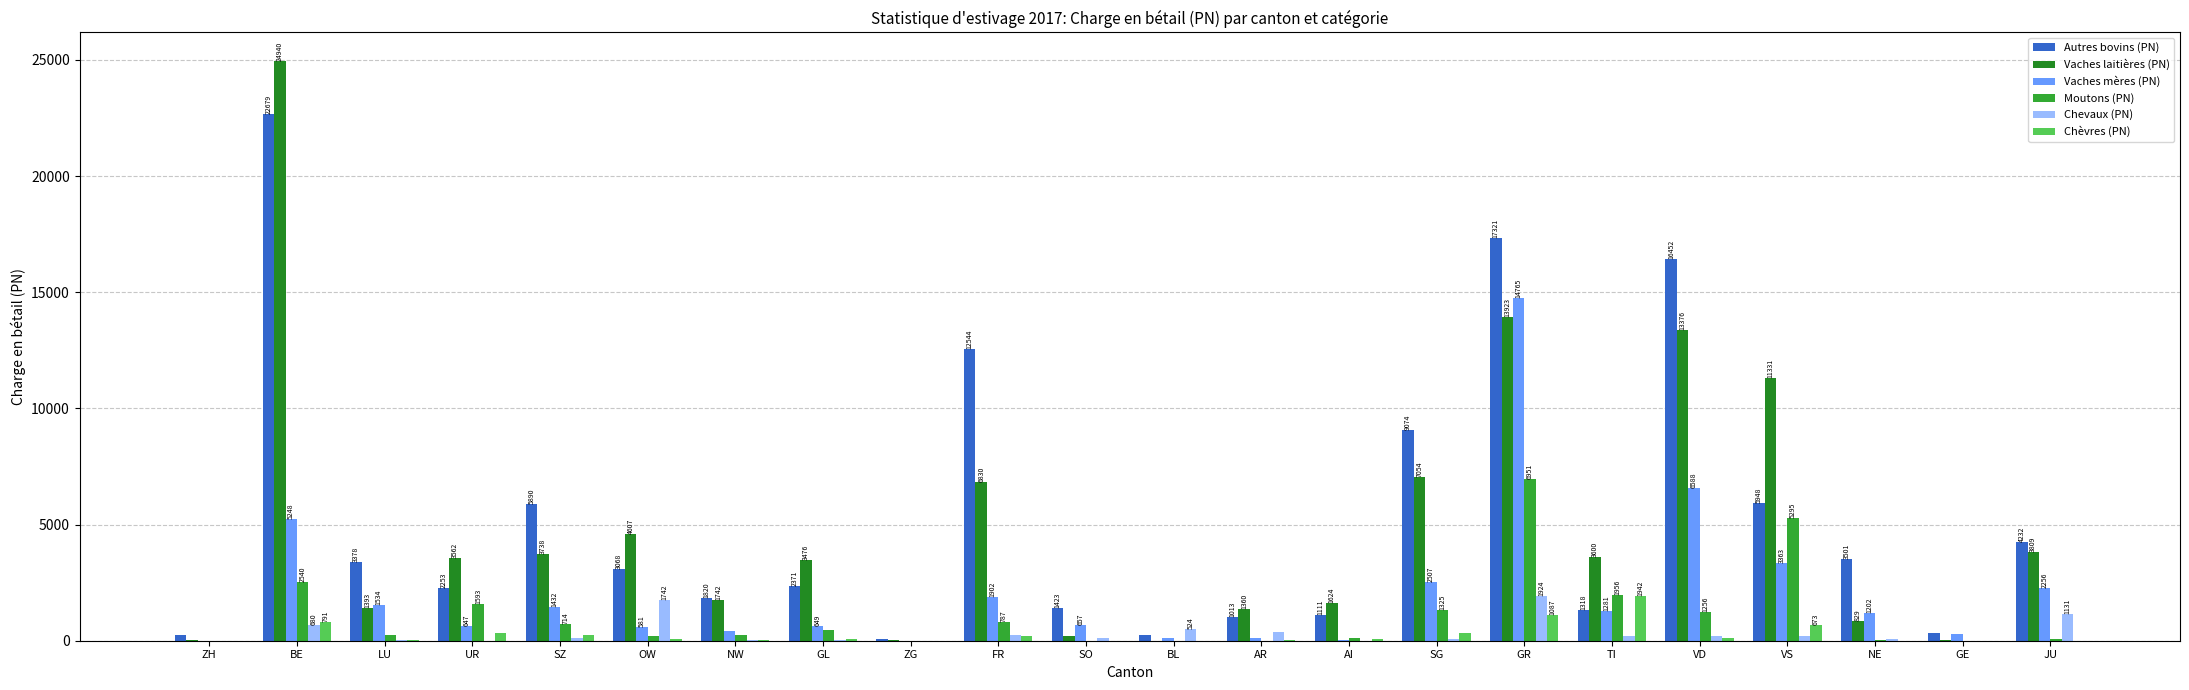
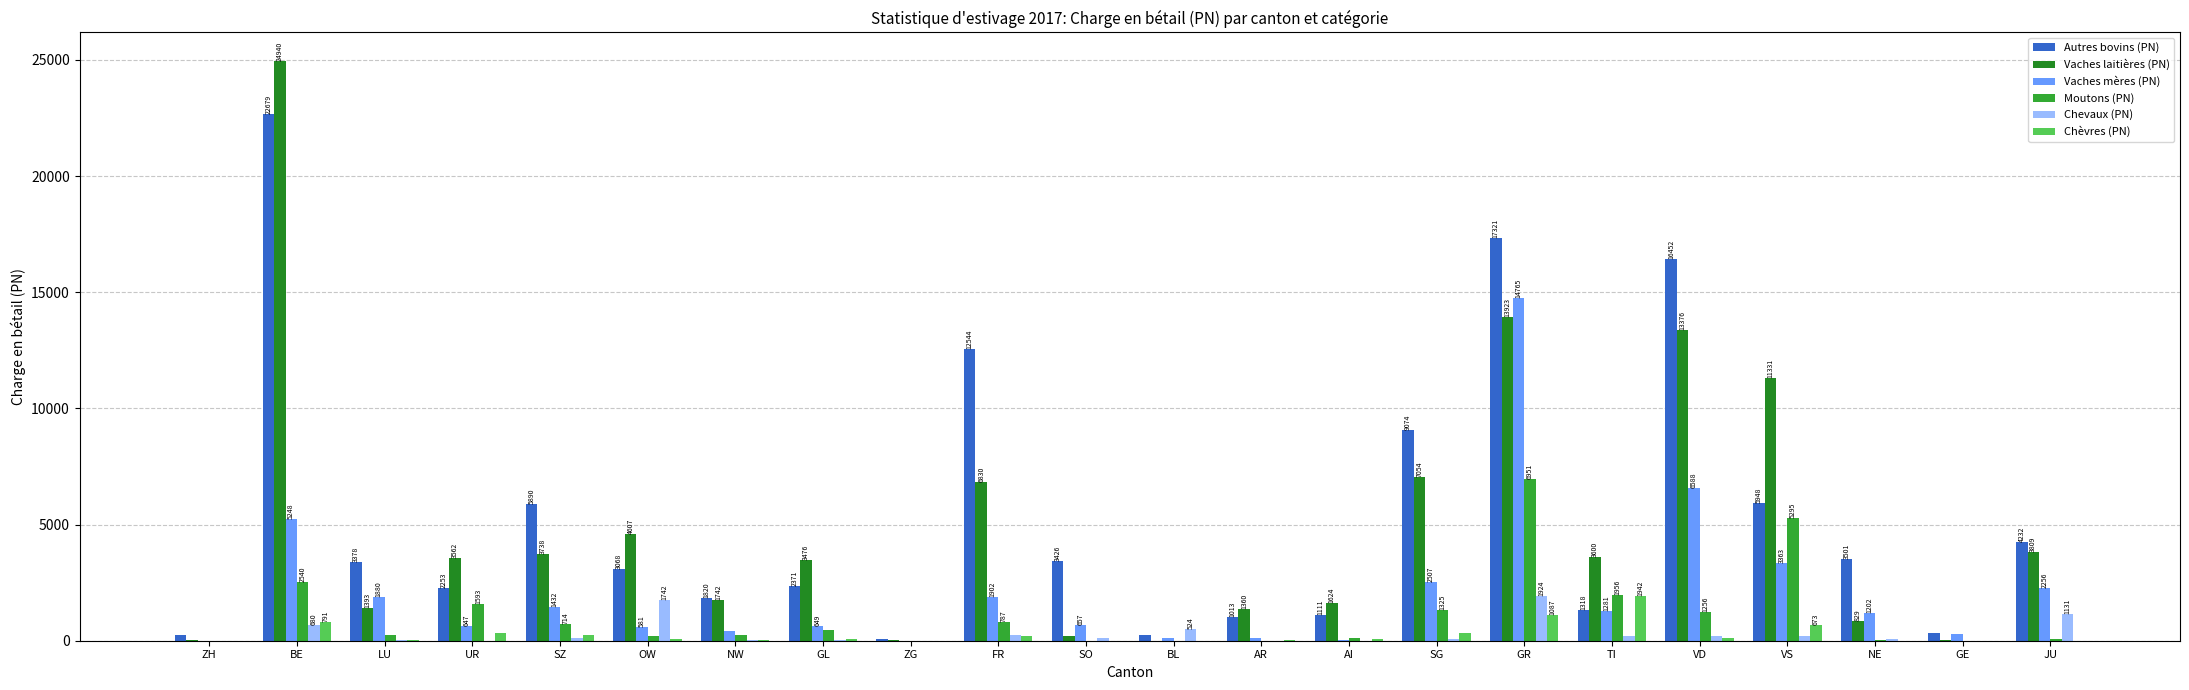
Vaches mères (PN), LU: 1534 -> 1880
Autres bovins (PN), SO: 1423 -> 3426
Chevaux (PN), AR: 400 -> 0
